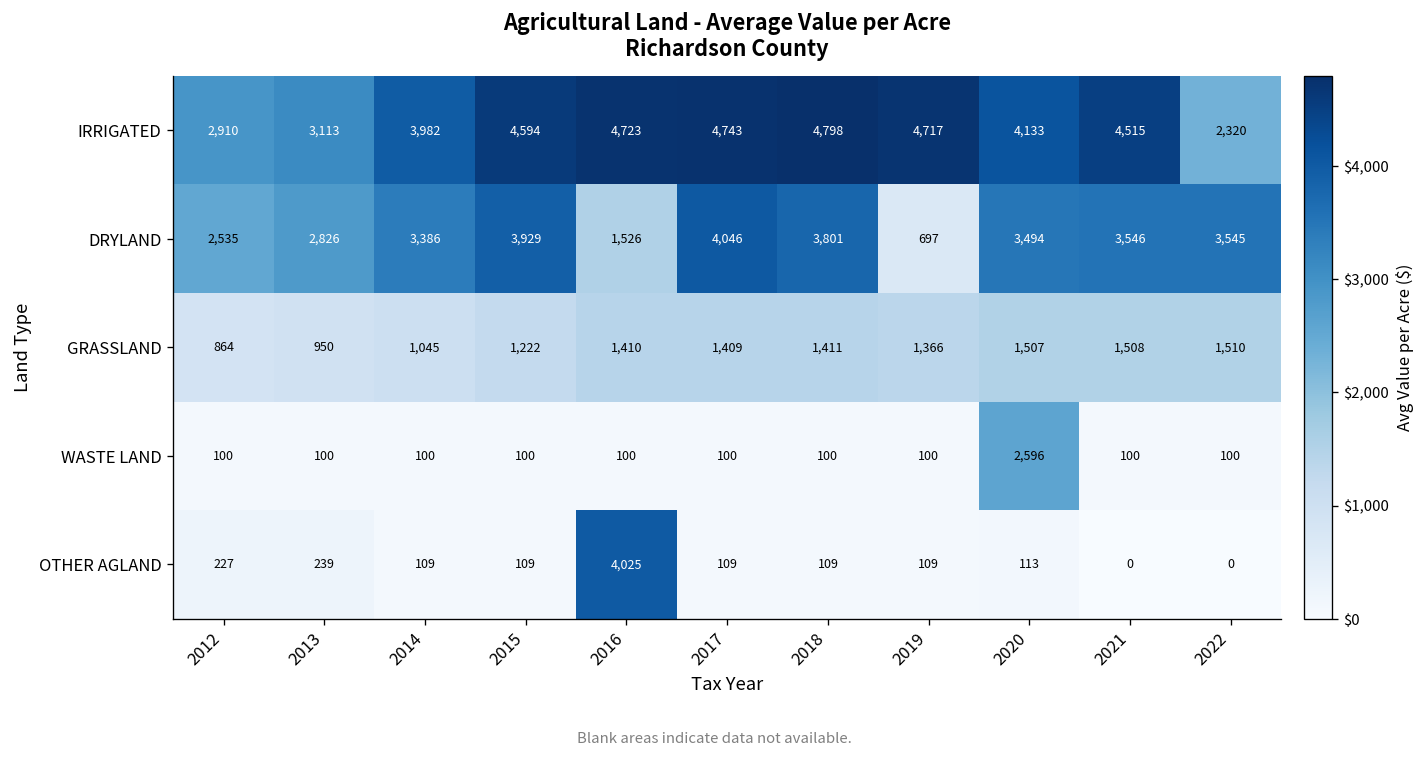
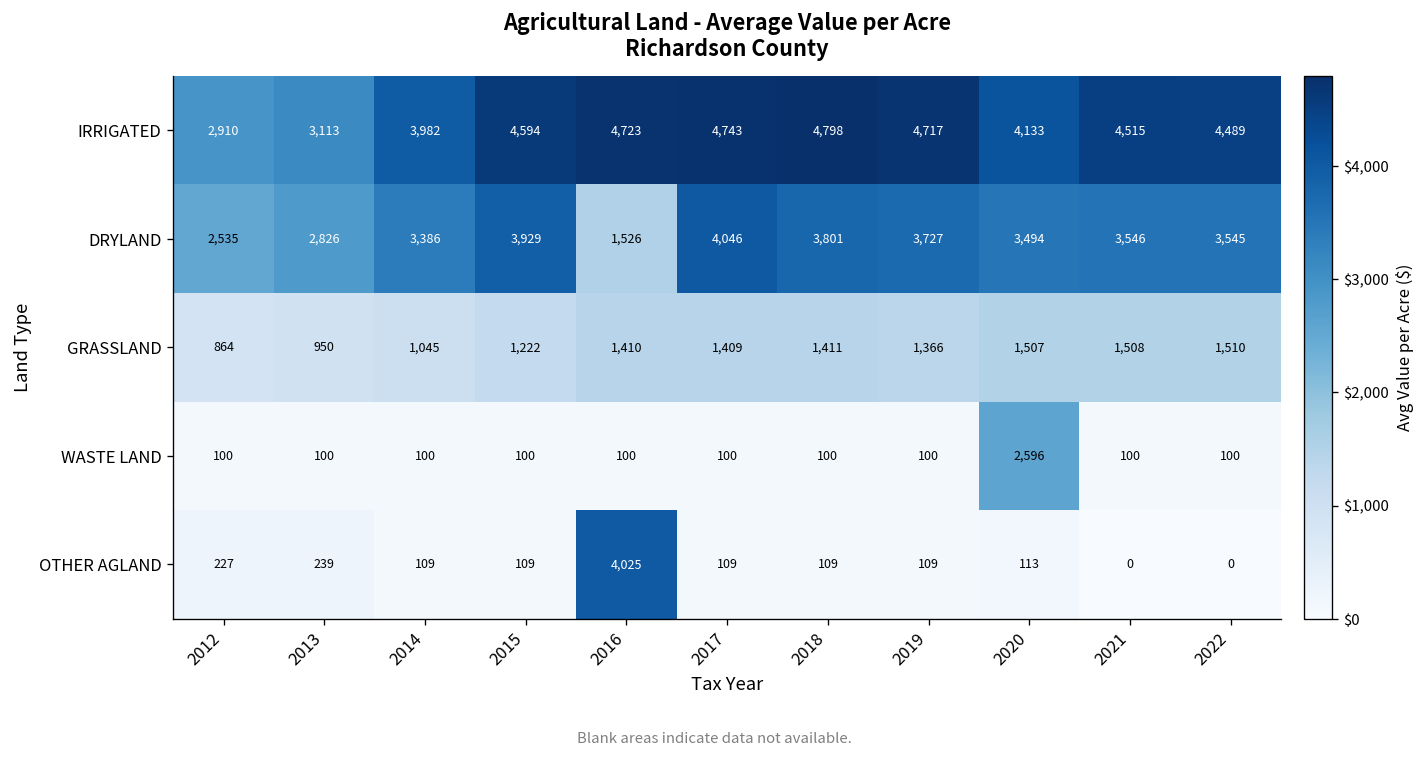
IRRIGATED, 2022: 2,320 -> 4,489
DRYLAND, 2019: 697 -> 3,727
